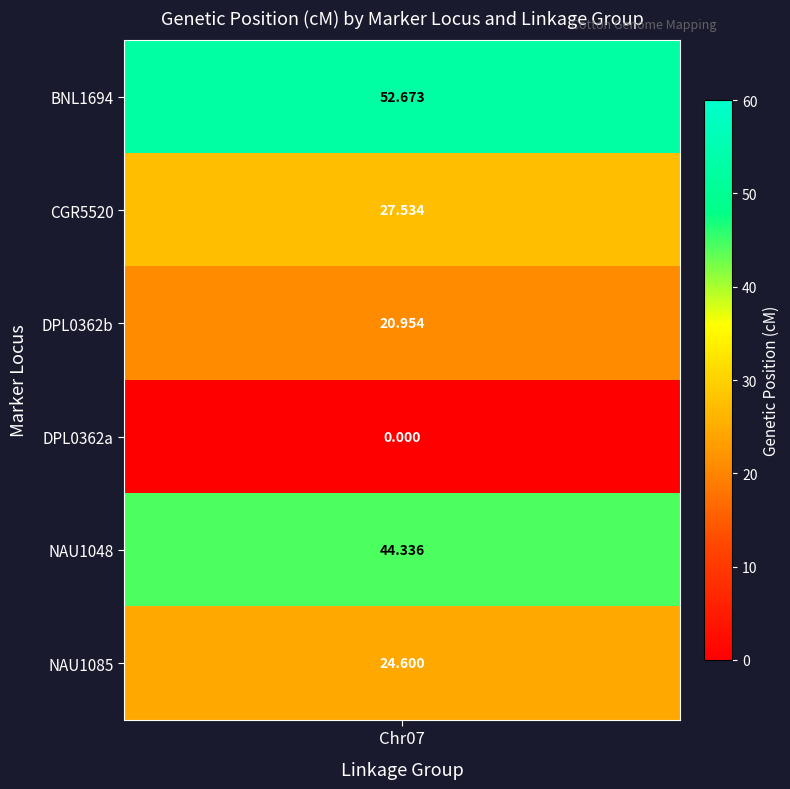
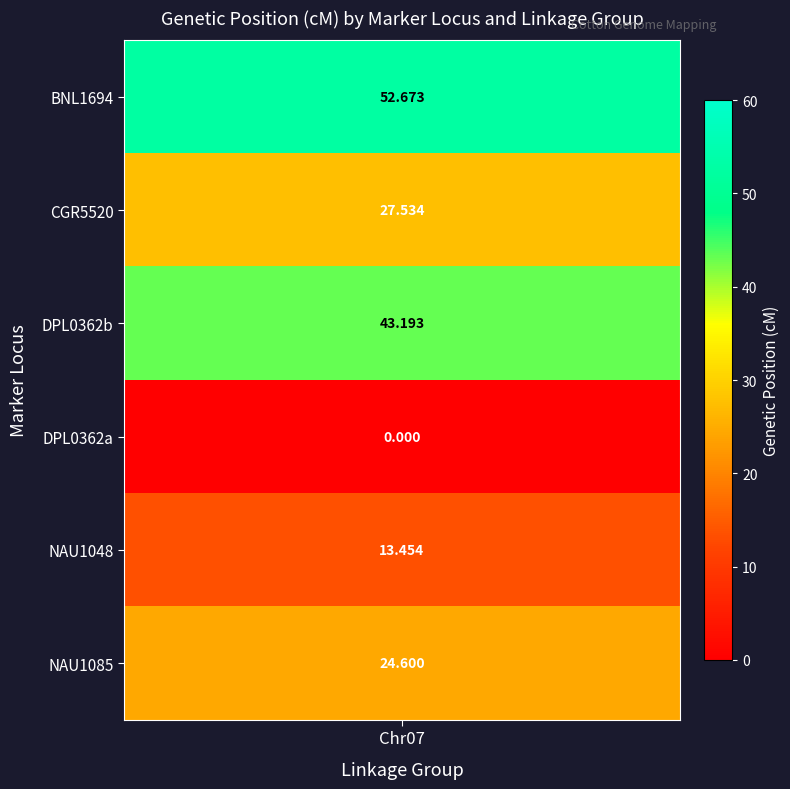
DPL0362b, Chr07: 20.954 -> 43.193
NAU1048, Chr07: 44.336 -> 13.454
